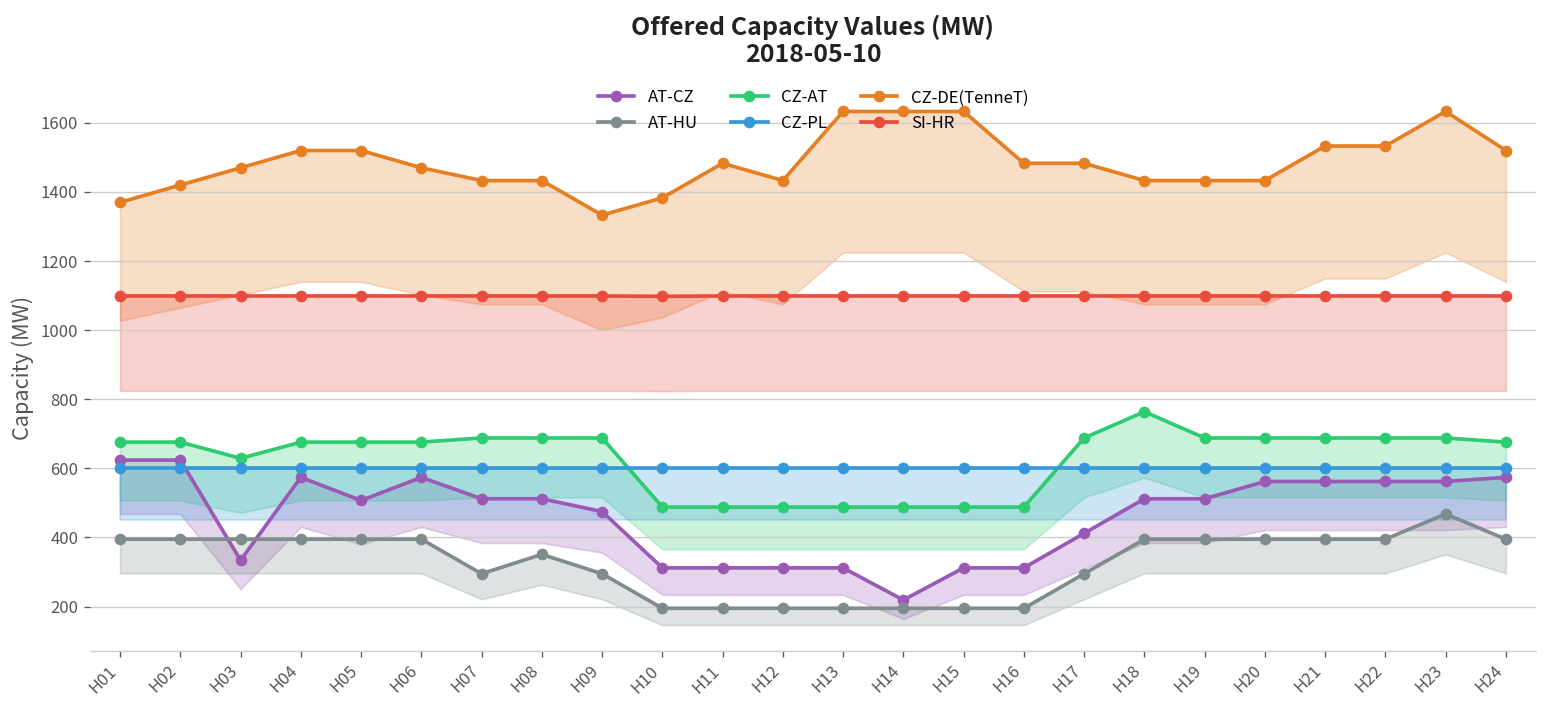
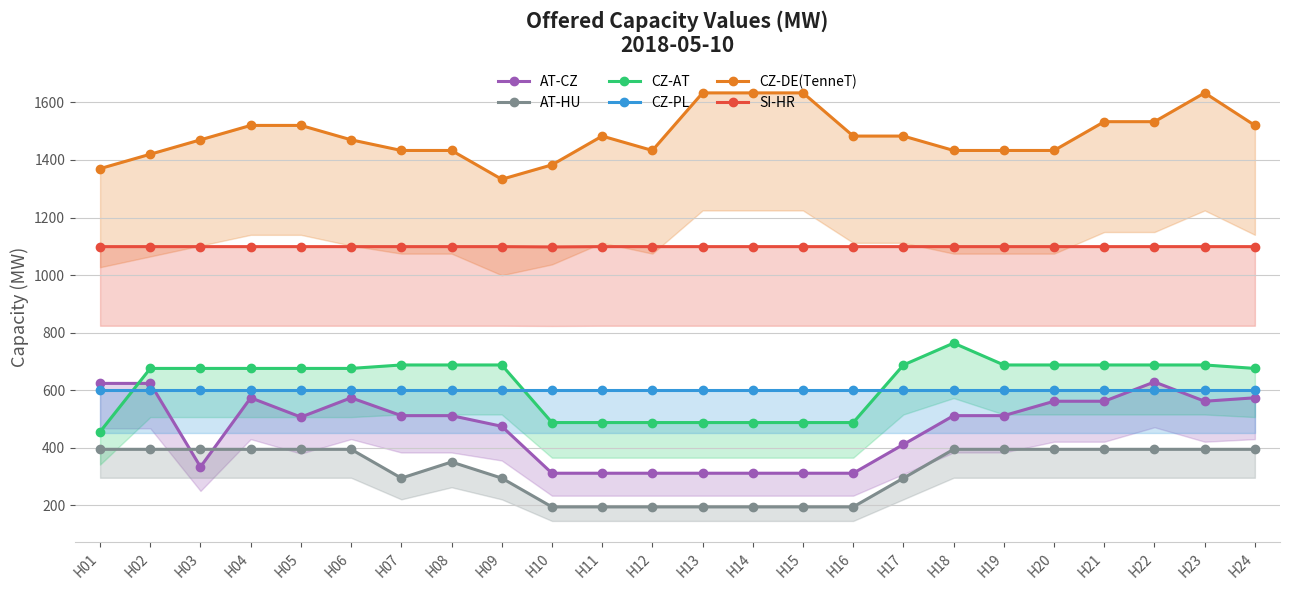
CZ-AT, H01: 680 -> 460
CZ-AT, H03: 630 -> 680
AT-CZ, H14: 220 -> 310
AT-CZ, H22: 560 -> 630
AT-HU, H23: 470 -> 400
